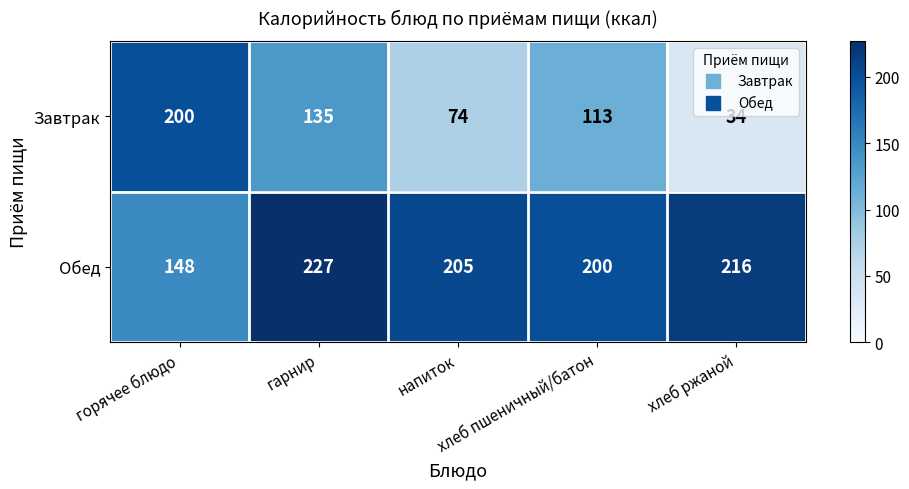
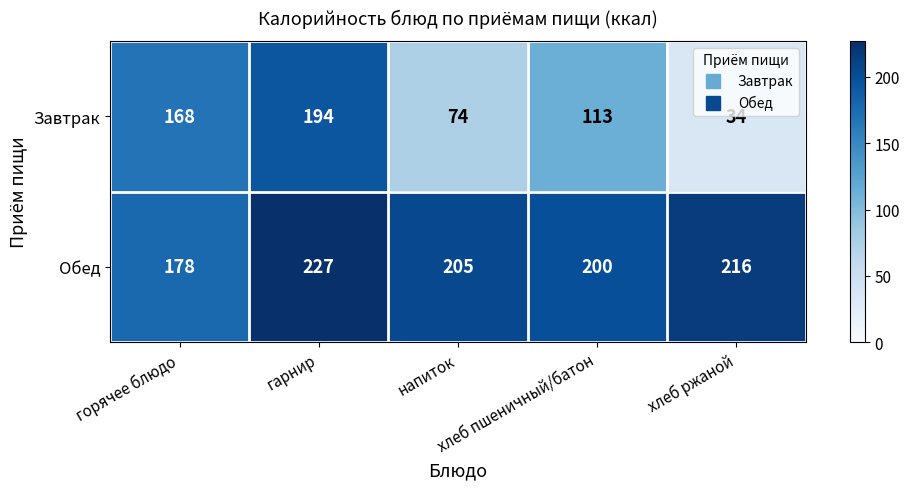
Завтрак, горячее блюдо: 200 -> 168
Завтрак, гарнир: 135 -> 194
Обед, горячее блюдо: 148 -> 178
